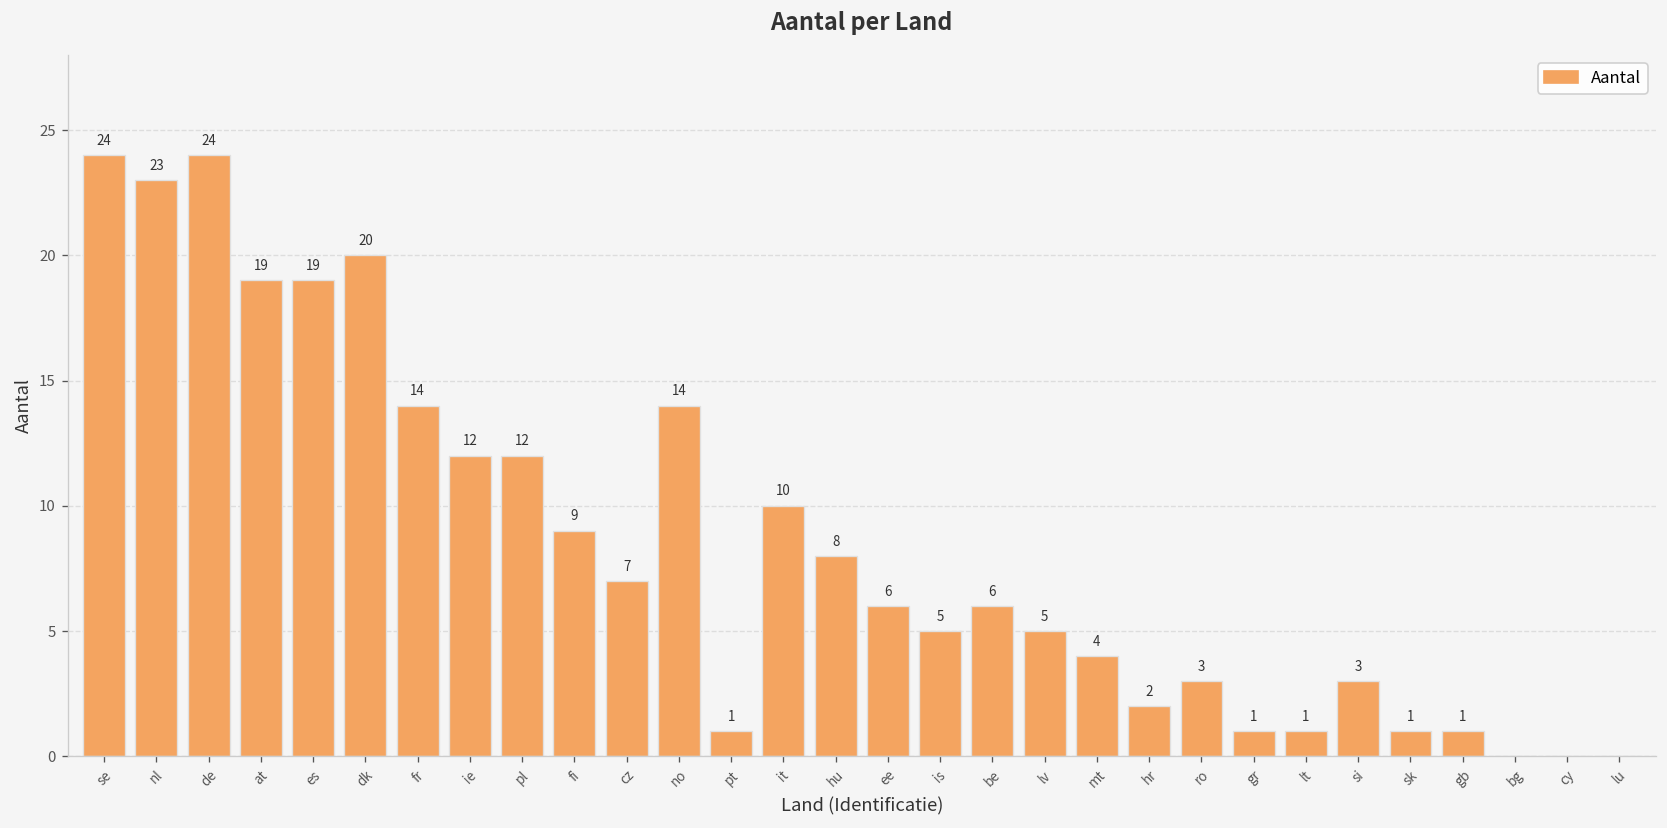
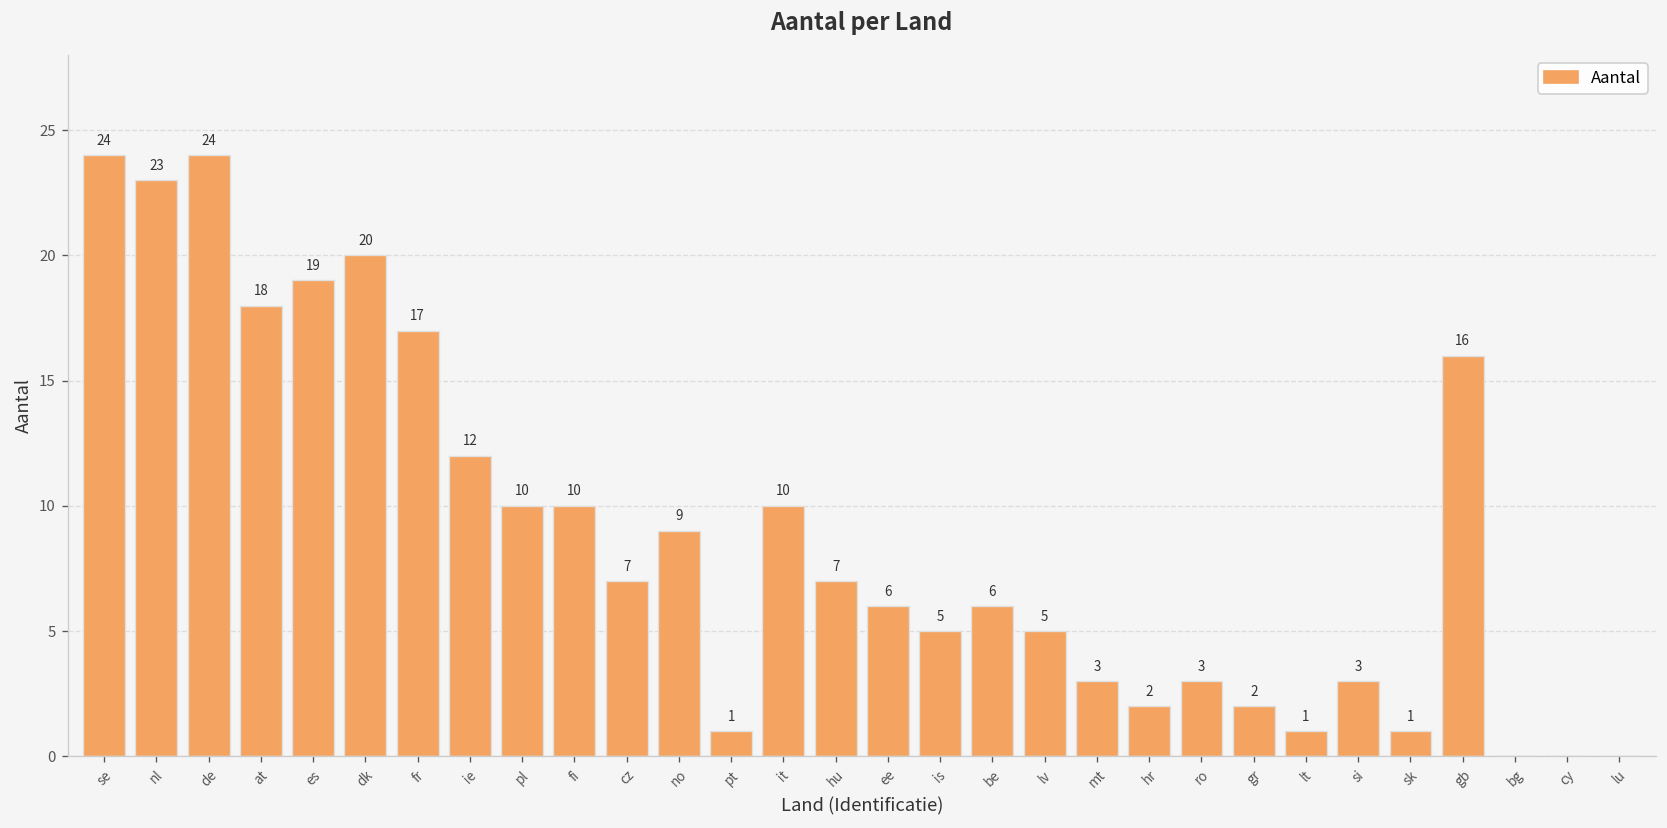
at: 19 -> 18
fr: 14 -> 17
pl: 12 -> 10
fi: 9 -> 10
no: 14 -> 9
hu: 8 -> 7
mt: 4 -> 3
gr: 1 -> 2
gb: 1 -> 16
